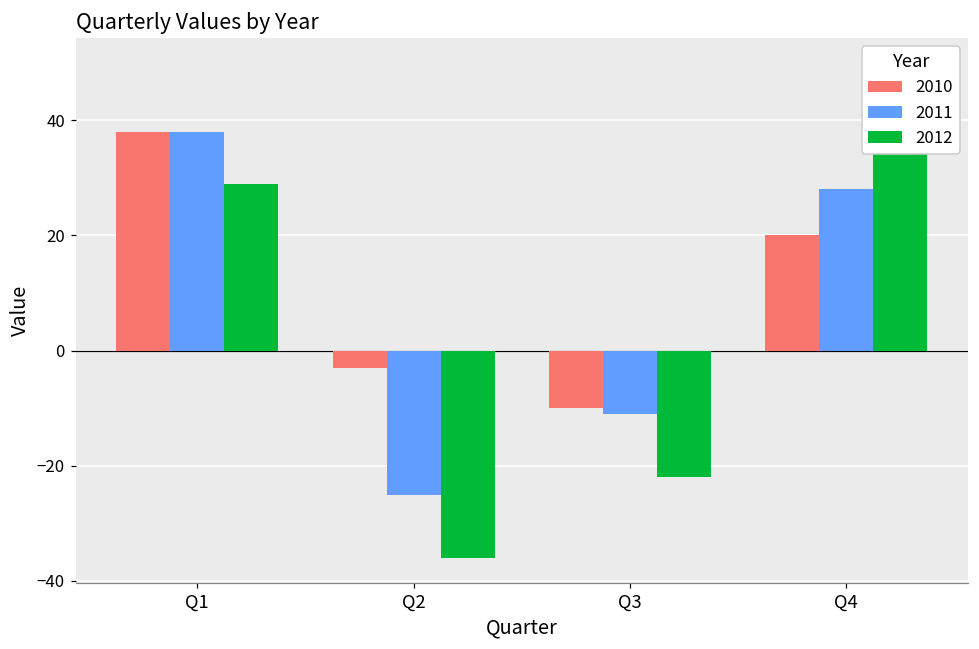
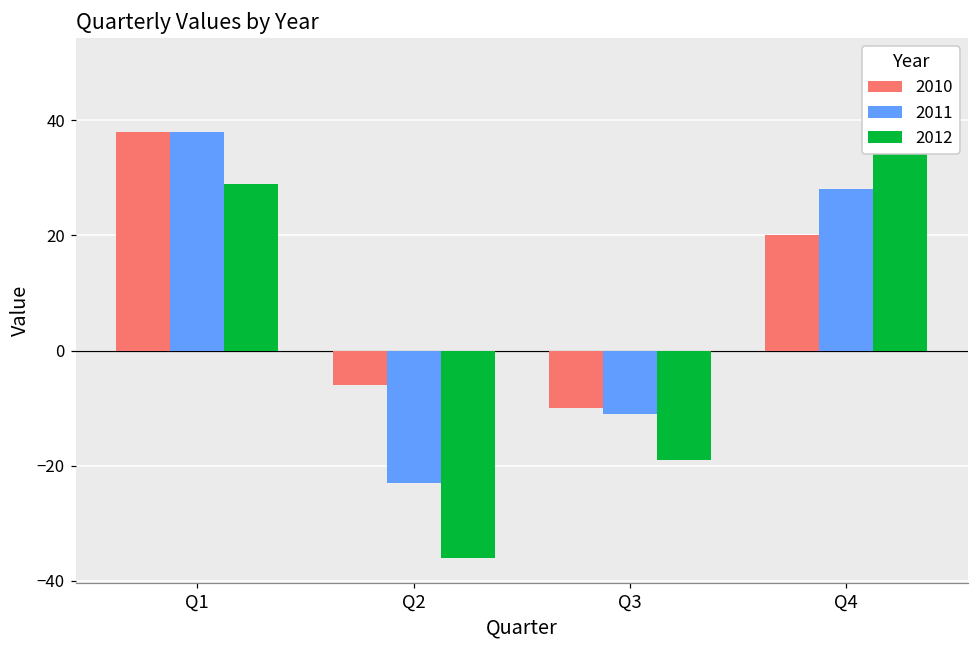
2010, Q2: -3 -> -6
2011, Q2: -25 -> -23
2012, Q3: -22 -> -19
